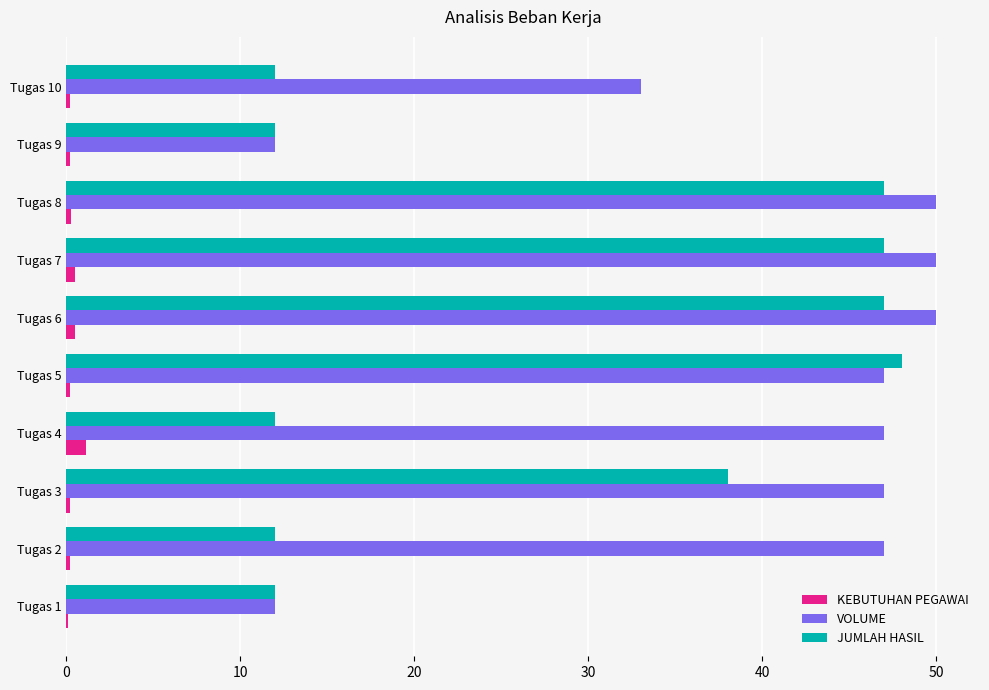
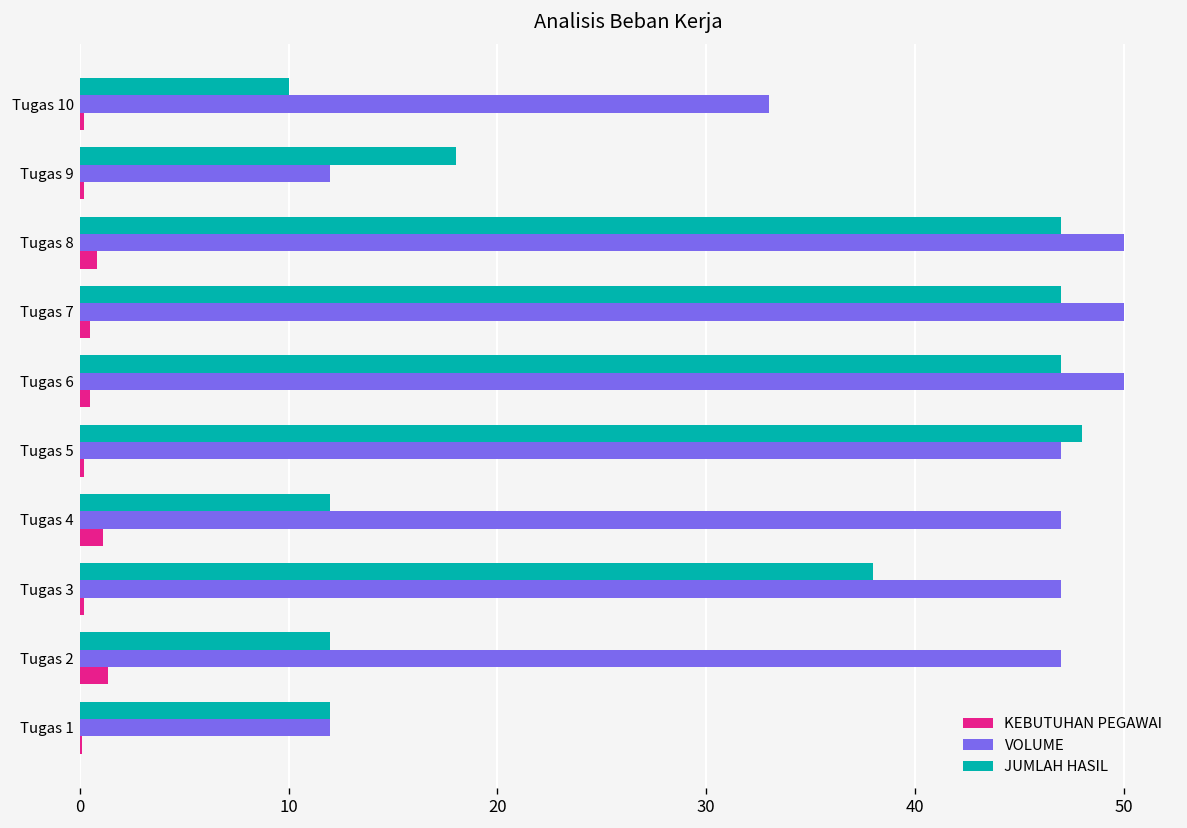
JUMLAH HASIL, Tugas 10: 12 -> 10
JUMLAH HASIL, Tugas 9: 12 -> 18
KEBUTUHAN PEGAWAI, Tugas 8: 0.3 -> 0.8
KEBUTUHAN PEGAWAI, Tugas 2: 0.2 -> 1.3
